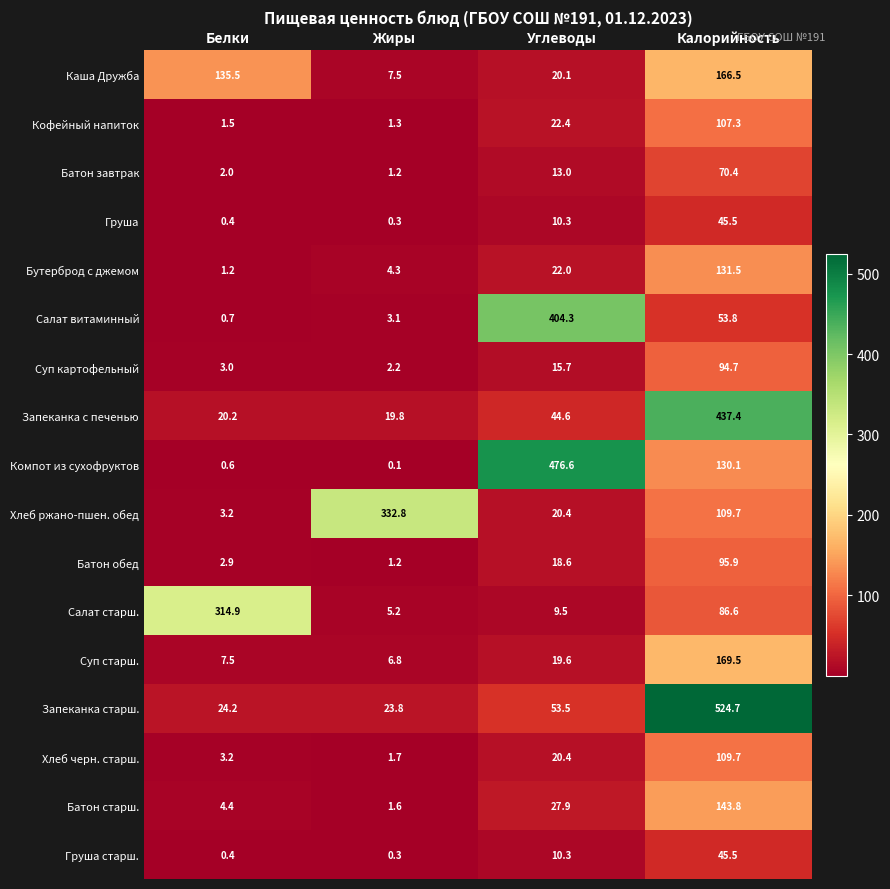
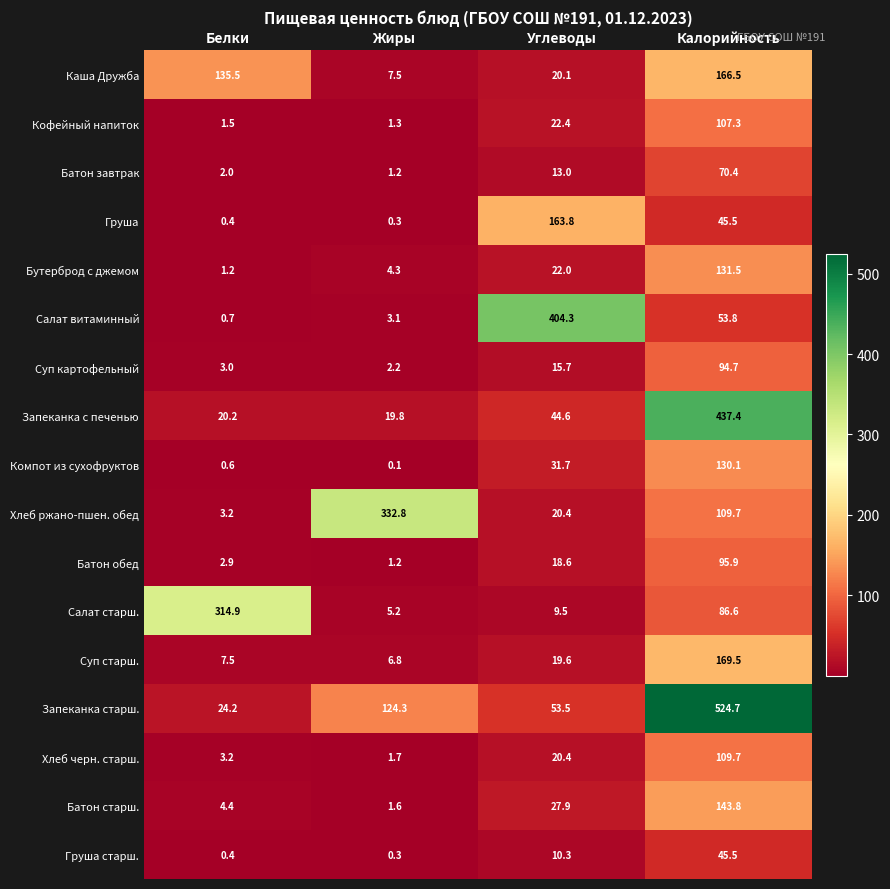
Груша, Углеводы: 10.3 -> 163.8
Компот из сухофруктов, Углеводы: 476.6 -> 31.7
Запеканка старш., Жиры: 23.8 -> 124.3
